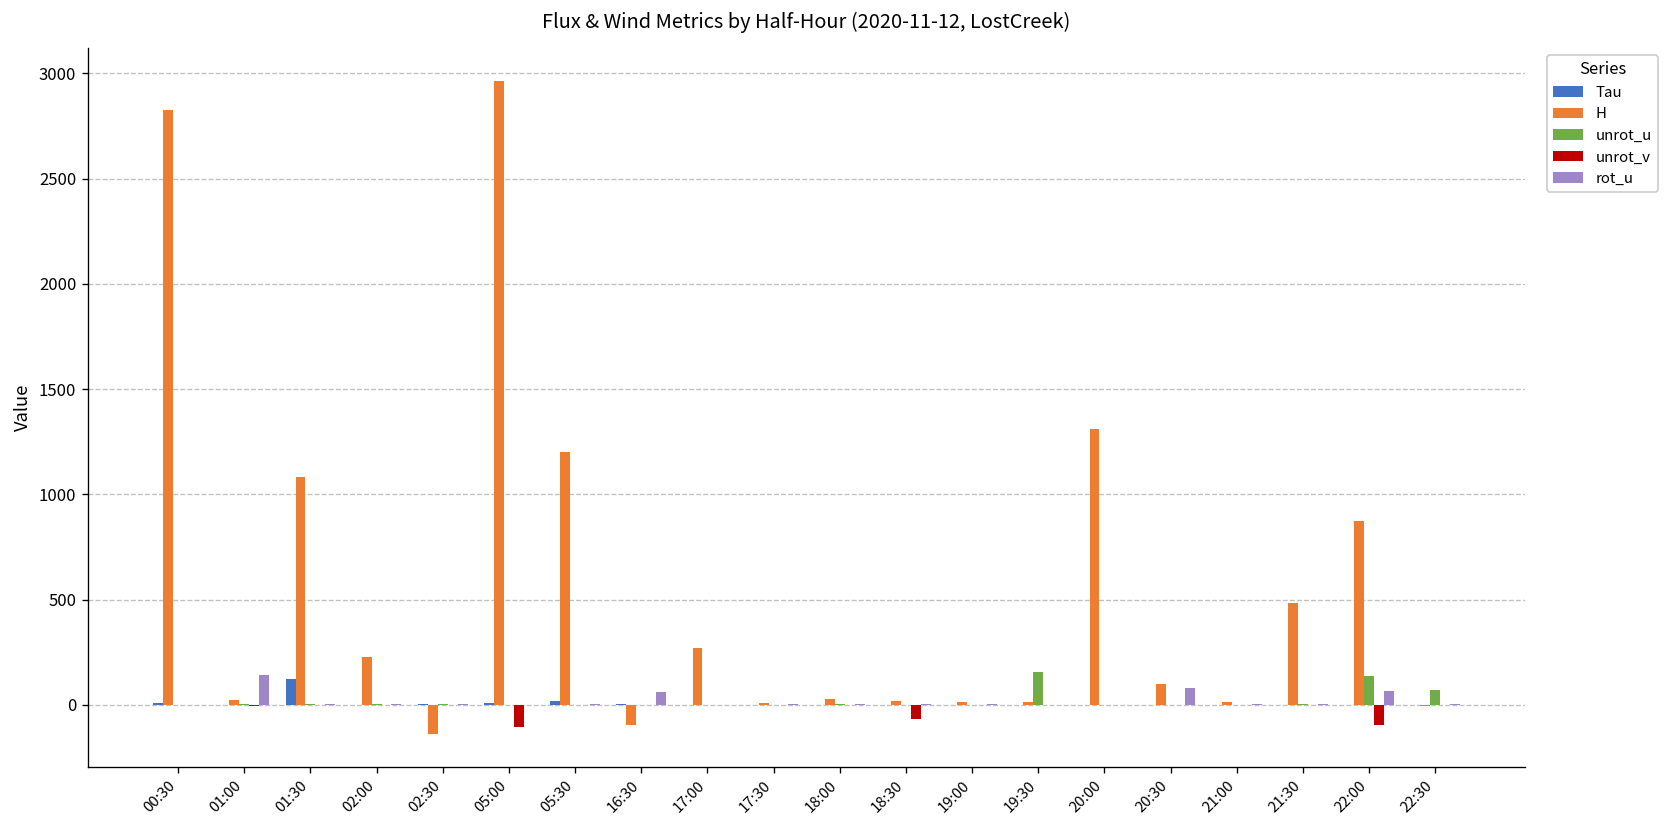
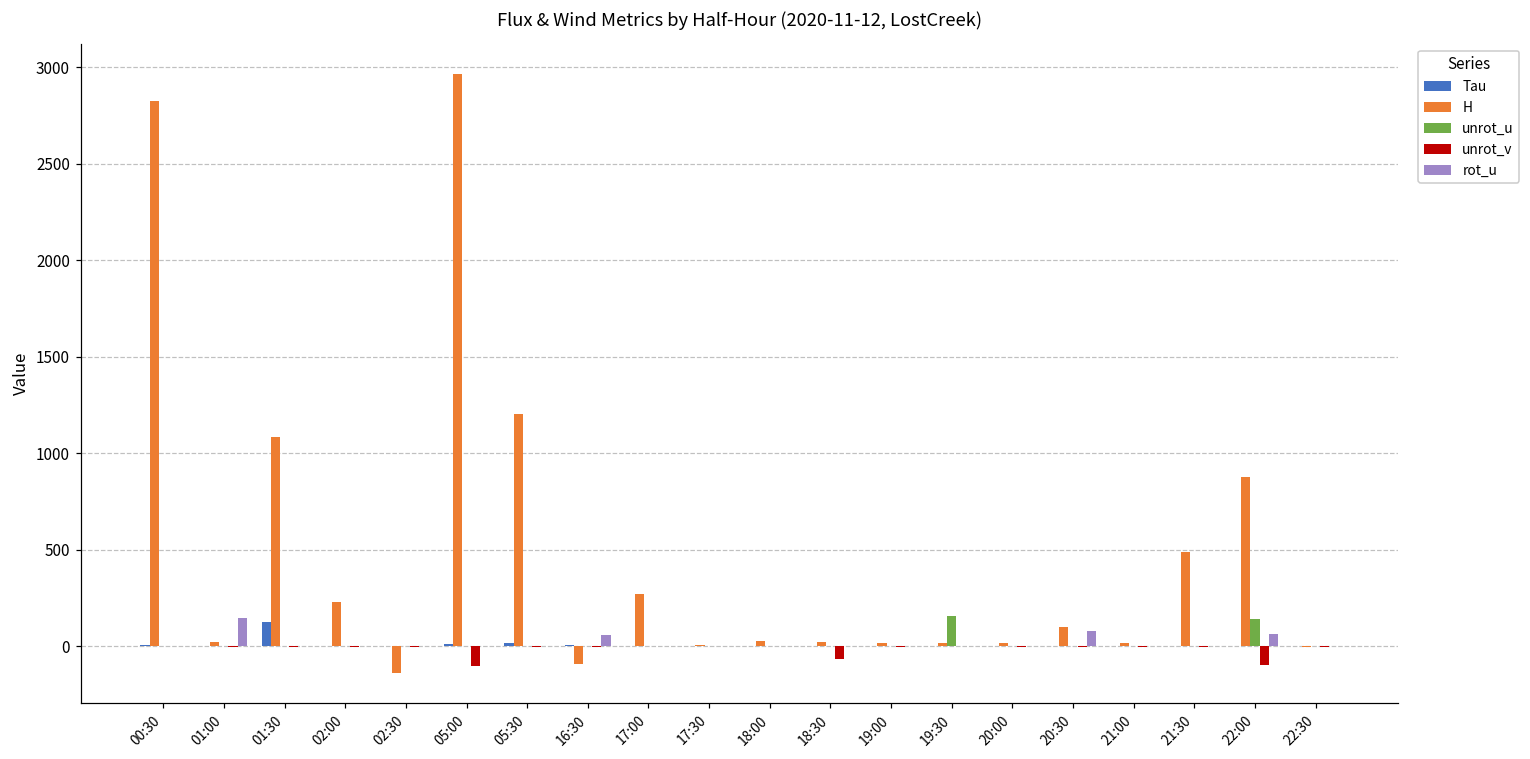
H, 20:00: 1310 -> 20
unrot_u, 22:30: 70 -> 0
